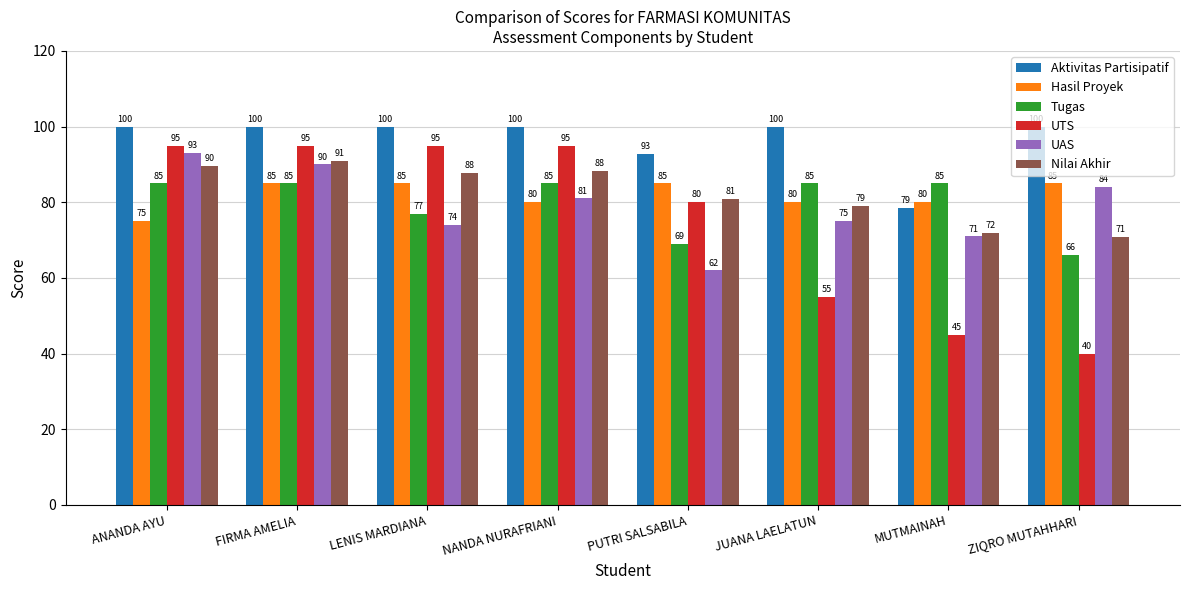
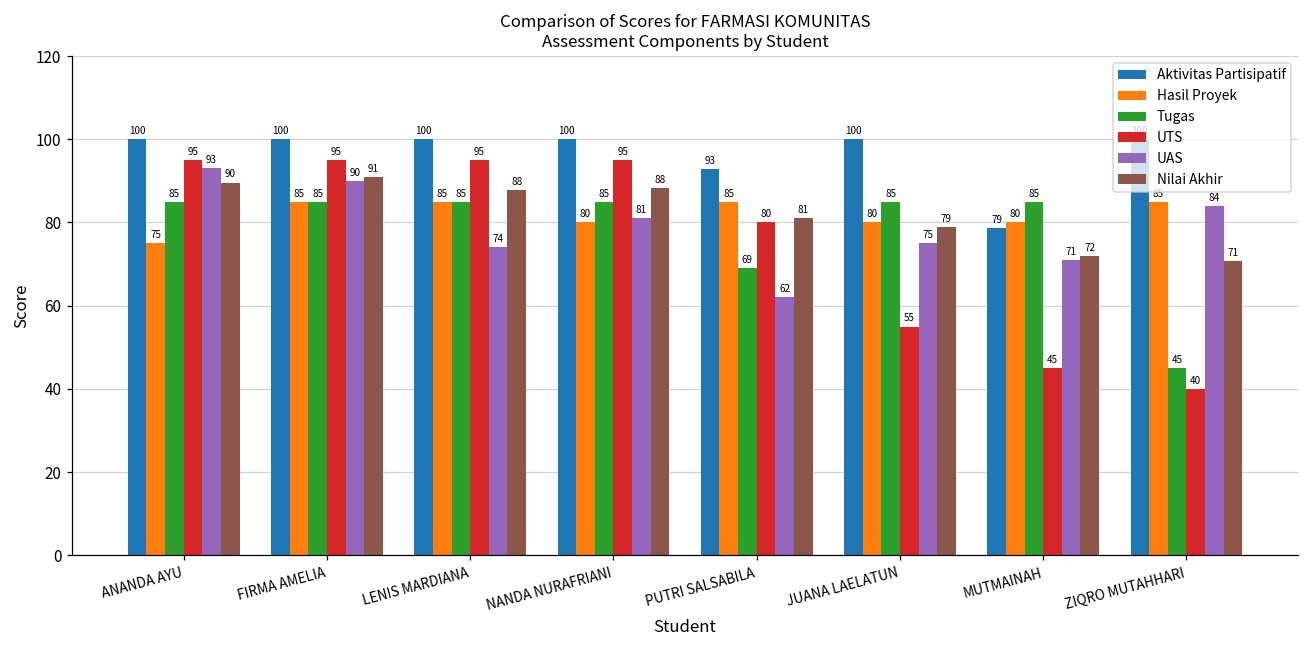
Tugas, LENIS MARDIANA: 77 -> 85
Tugas, ZIQRO MUTAHHARI: 66 -> 45
